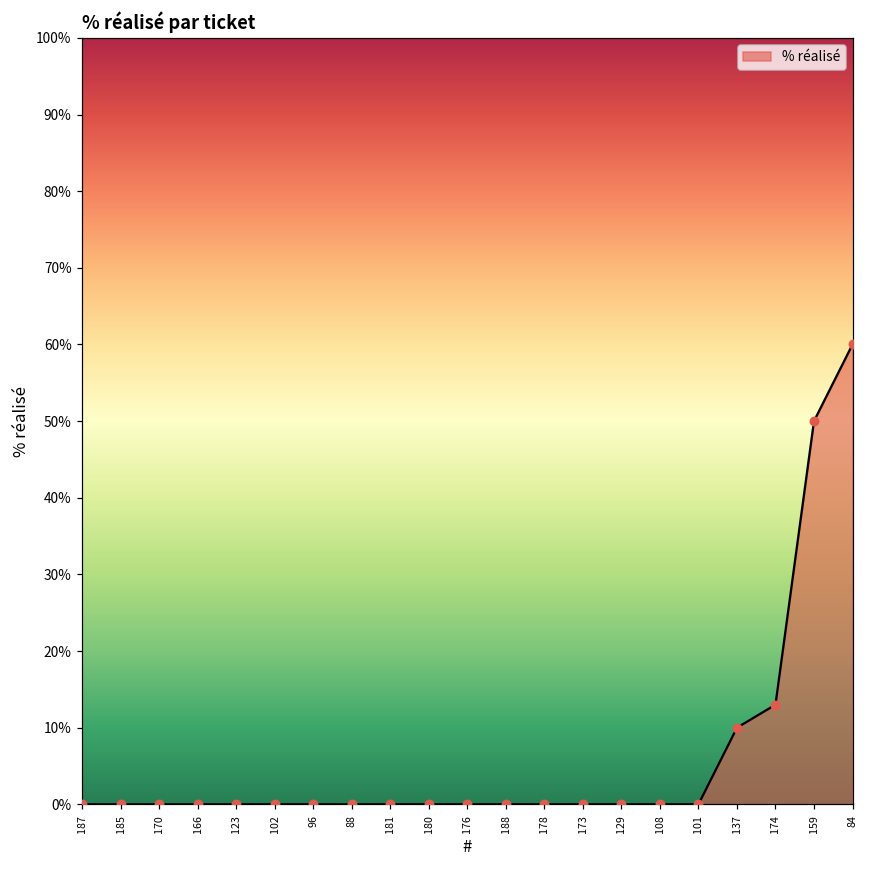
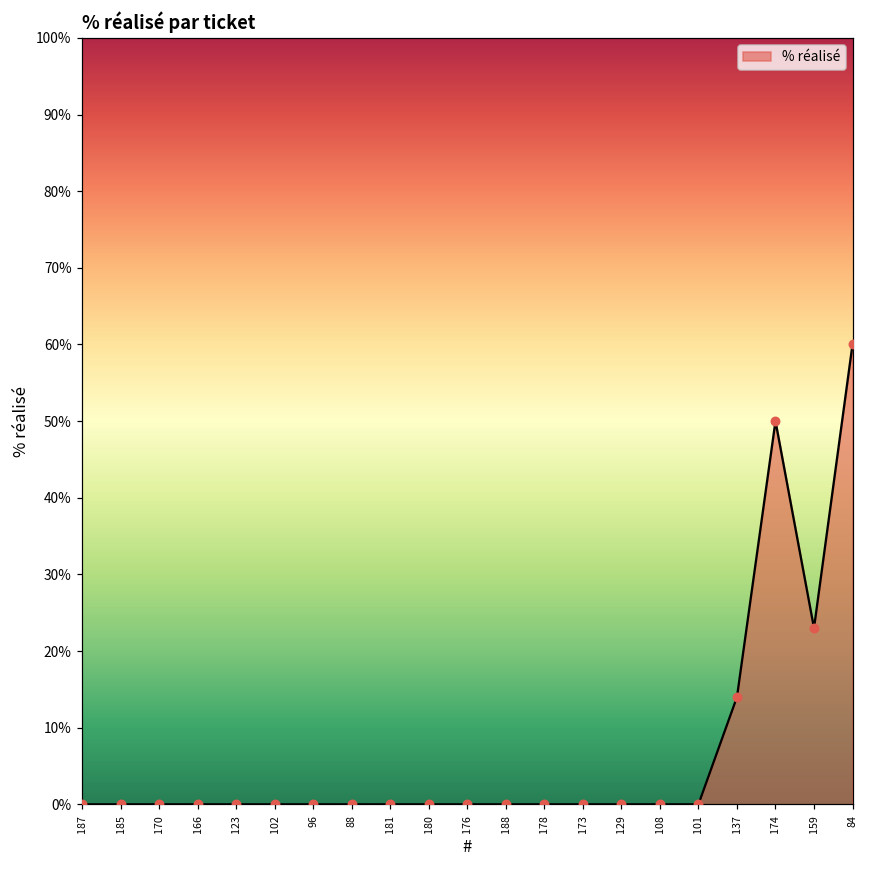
137: 10% -> 14%
174: 13% -> 50%
159: 50% -> 23%
